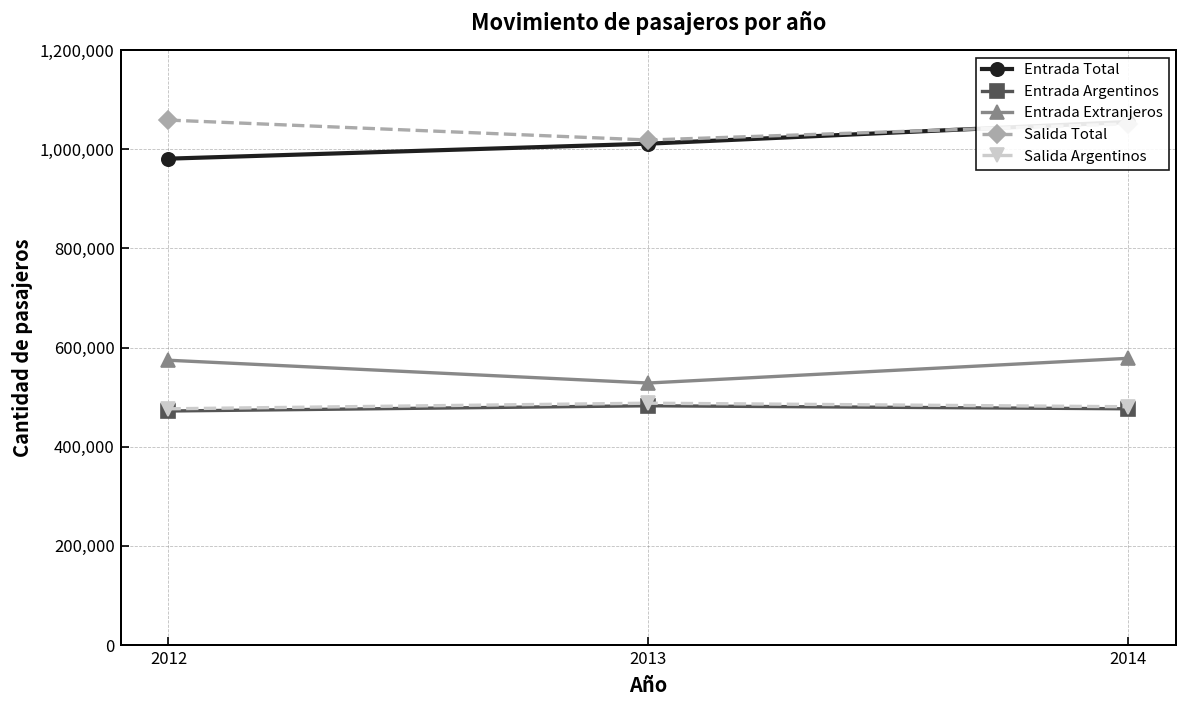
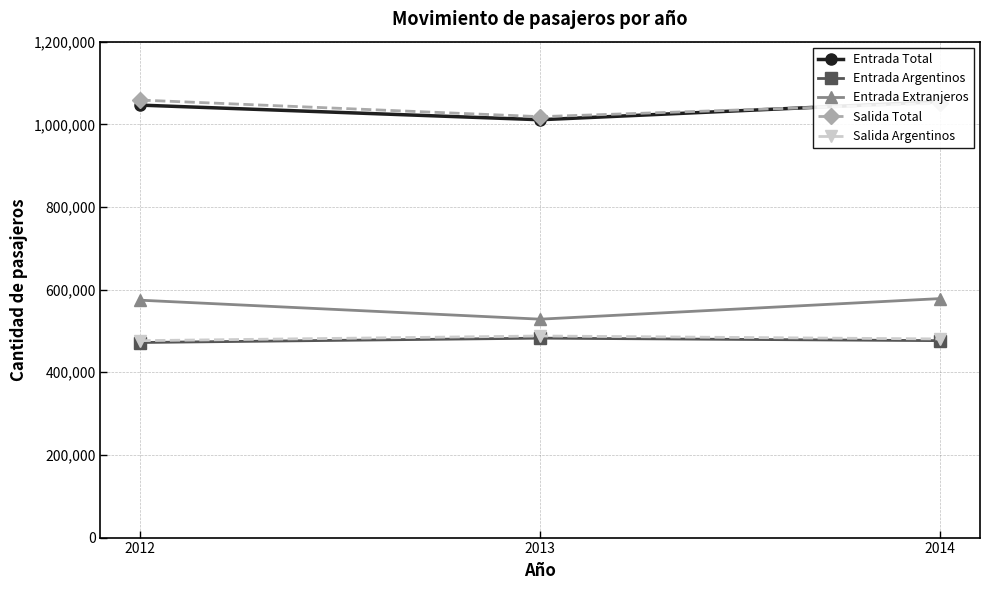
Entrada Total, 2012: 980,000 -> 1,050,000
